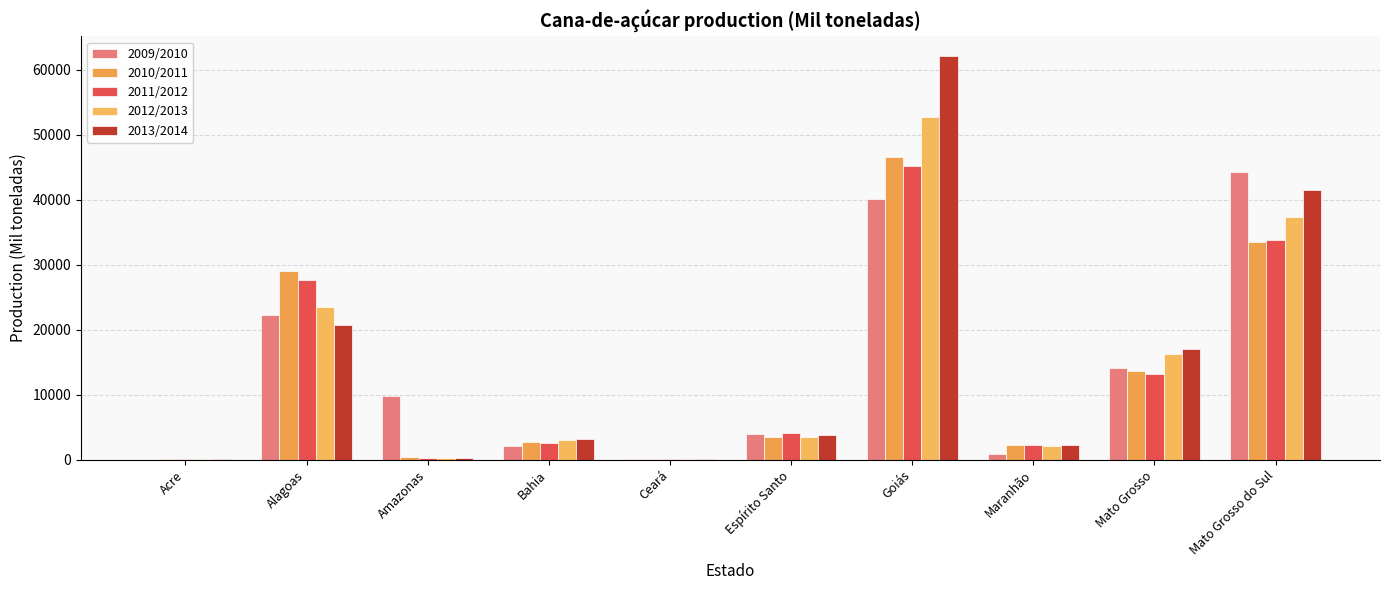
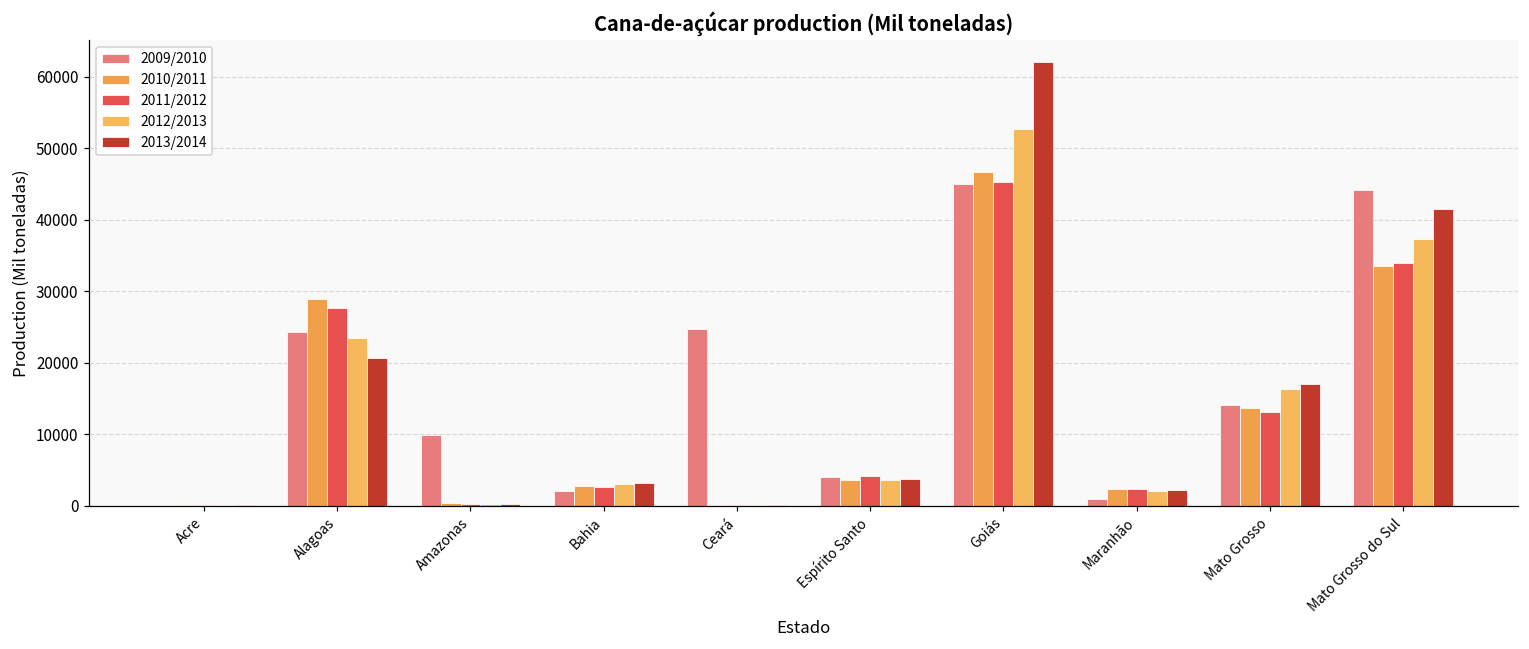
2009/2010, Alagoas: 22000 -> 24000
2009/2010, Ceará: 0 -> 25000
2009/2010, Goiás: 40000 -> 45000
